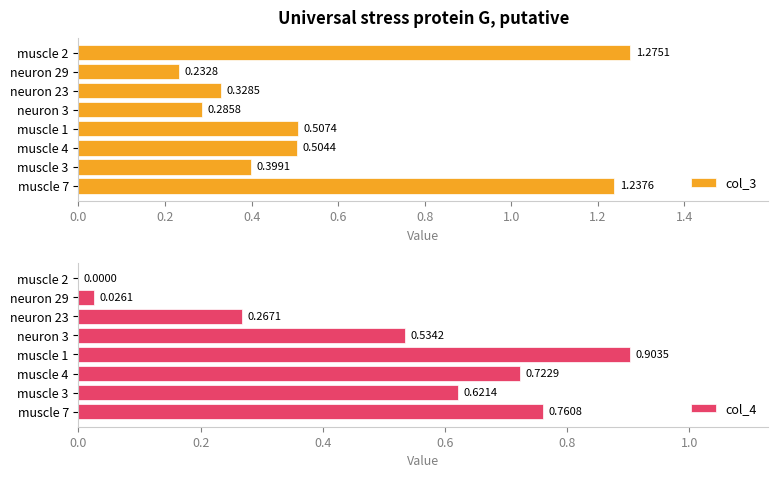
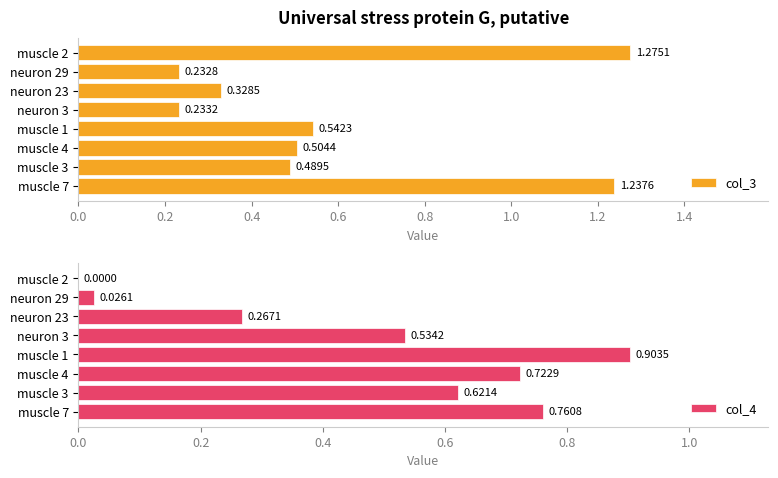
Universal stress protein G, putative, neuron 3: 0.2858 -> 0.2332
Universal stress protein G, putative, muscle 1: 0.5074 -> 0.5423
Universal stress protein G, putative, muscle 3: 0.3991 -> 0.4895
